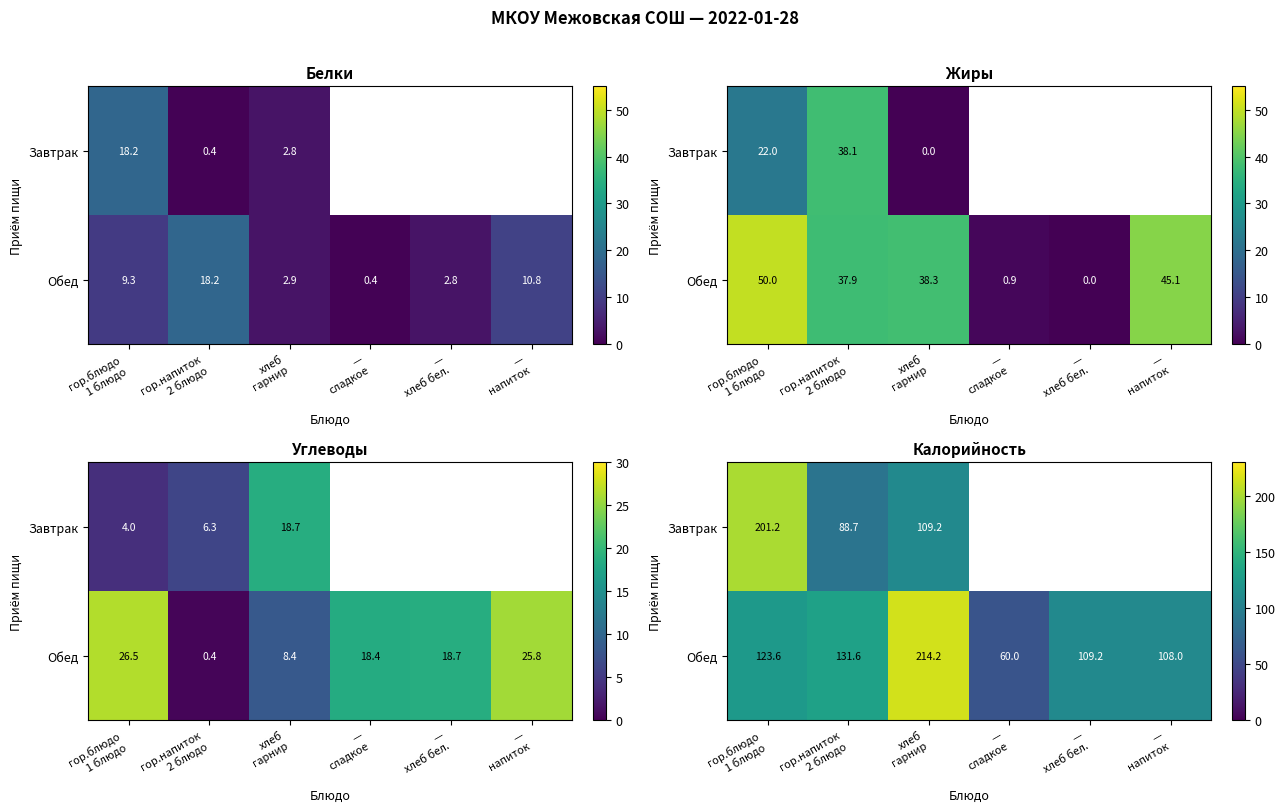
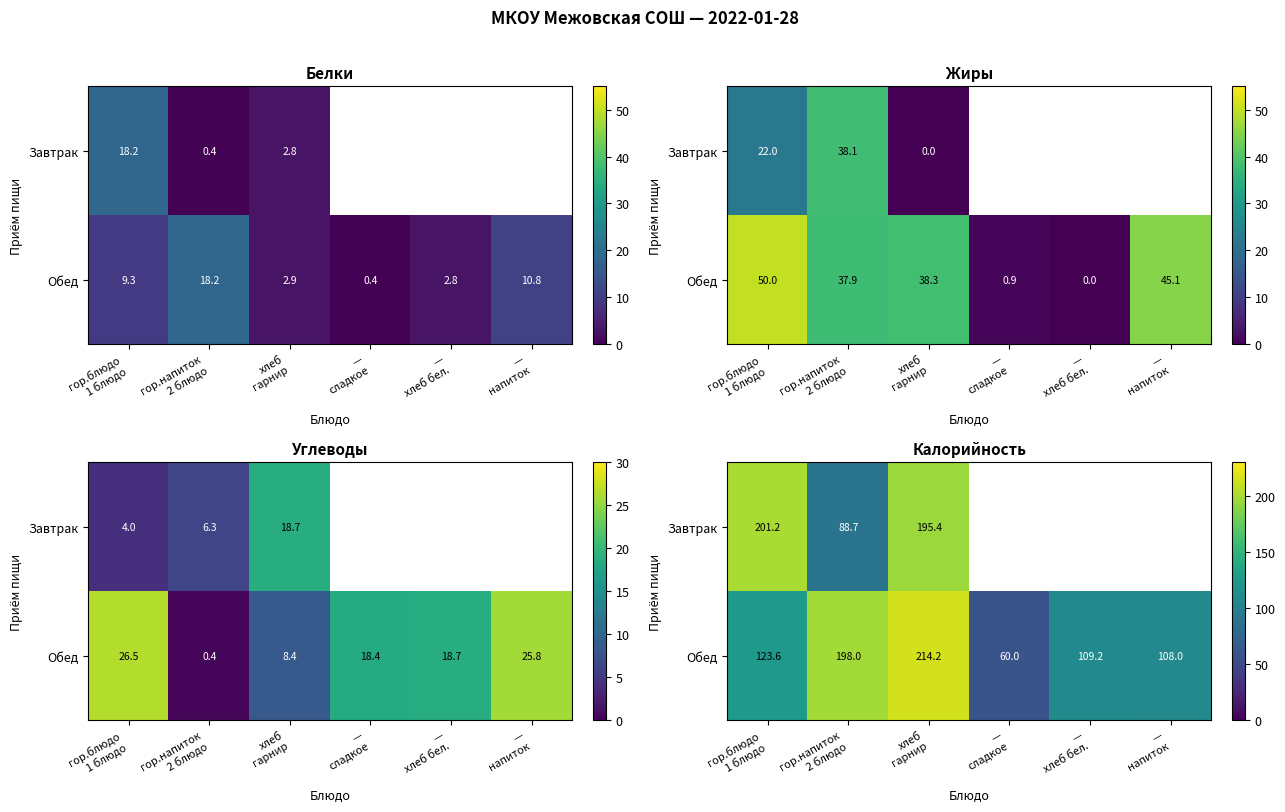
Калорийность, Завтрак, хлеб гарнир: 109.2 -> 195.4
Калорийность, Обед, гор.напиток 2 блюдо: 131.6 -> 198.0
